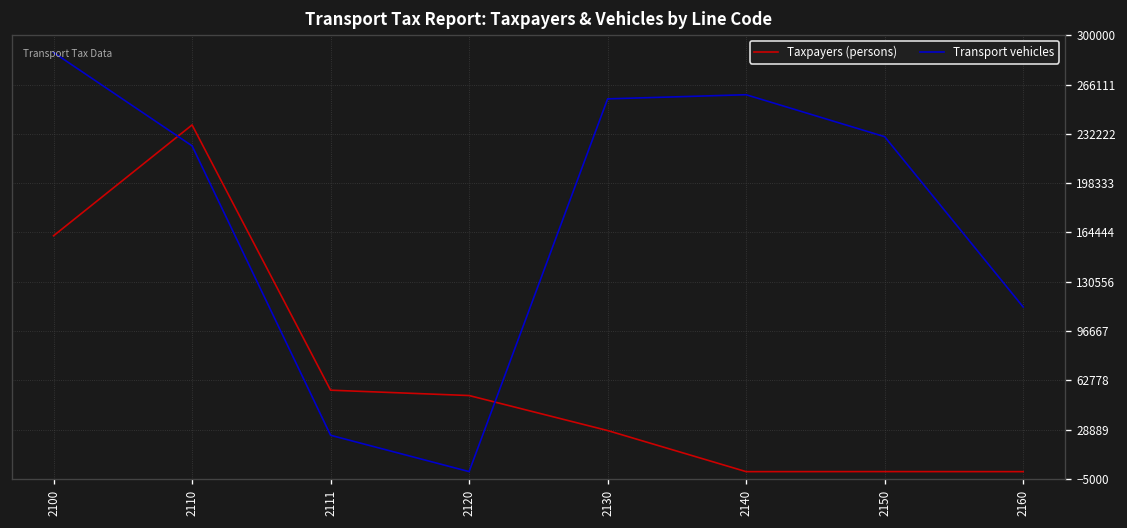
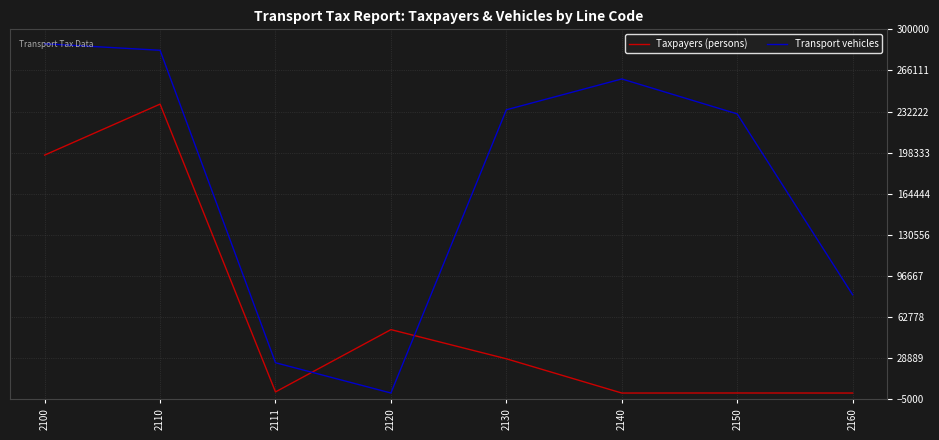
Taxpayers (persons), 2100: 162000 -> 196000
Transport vehicles, 2110: 224000 -> 283000
Taxpayers (persons), 2111: 56000 -> 1000
Transport vehicles, 2130: 256000 -> 234000
Transport vehicles, 2160: 113000 -> 81000
